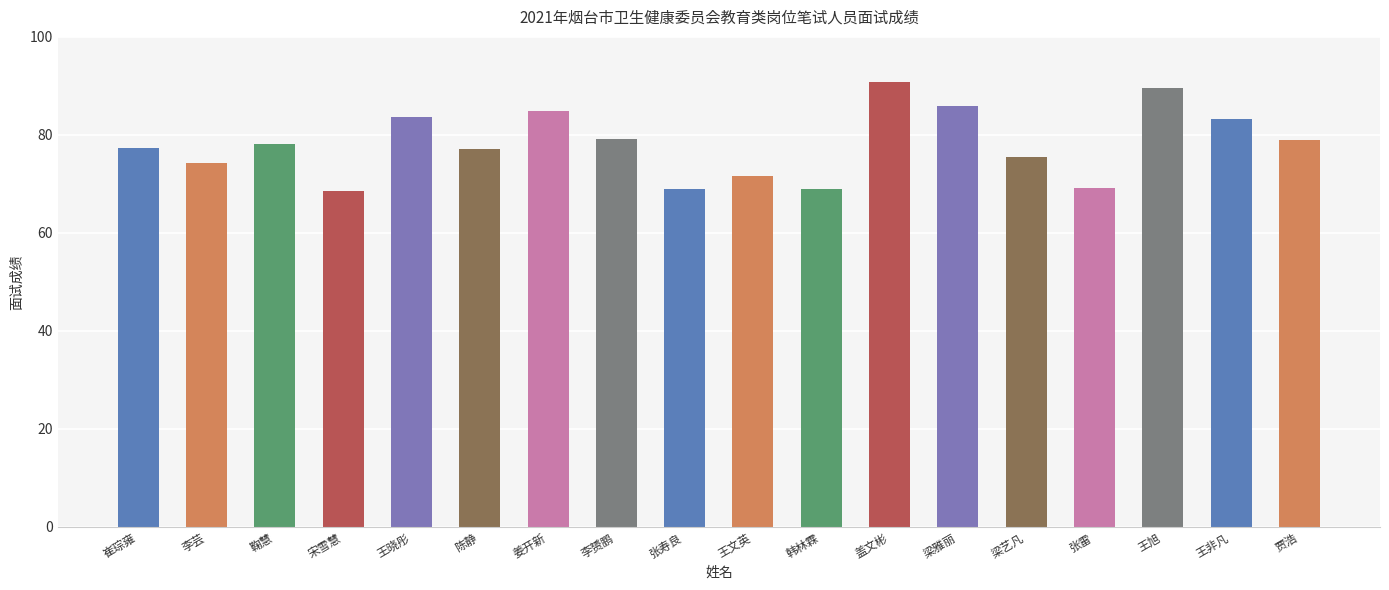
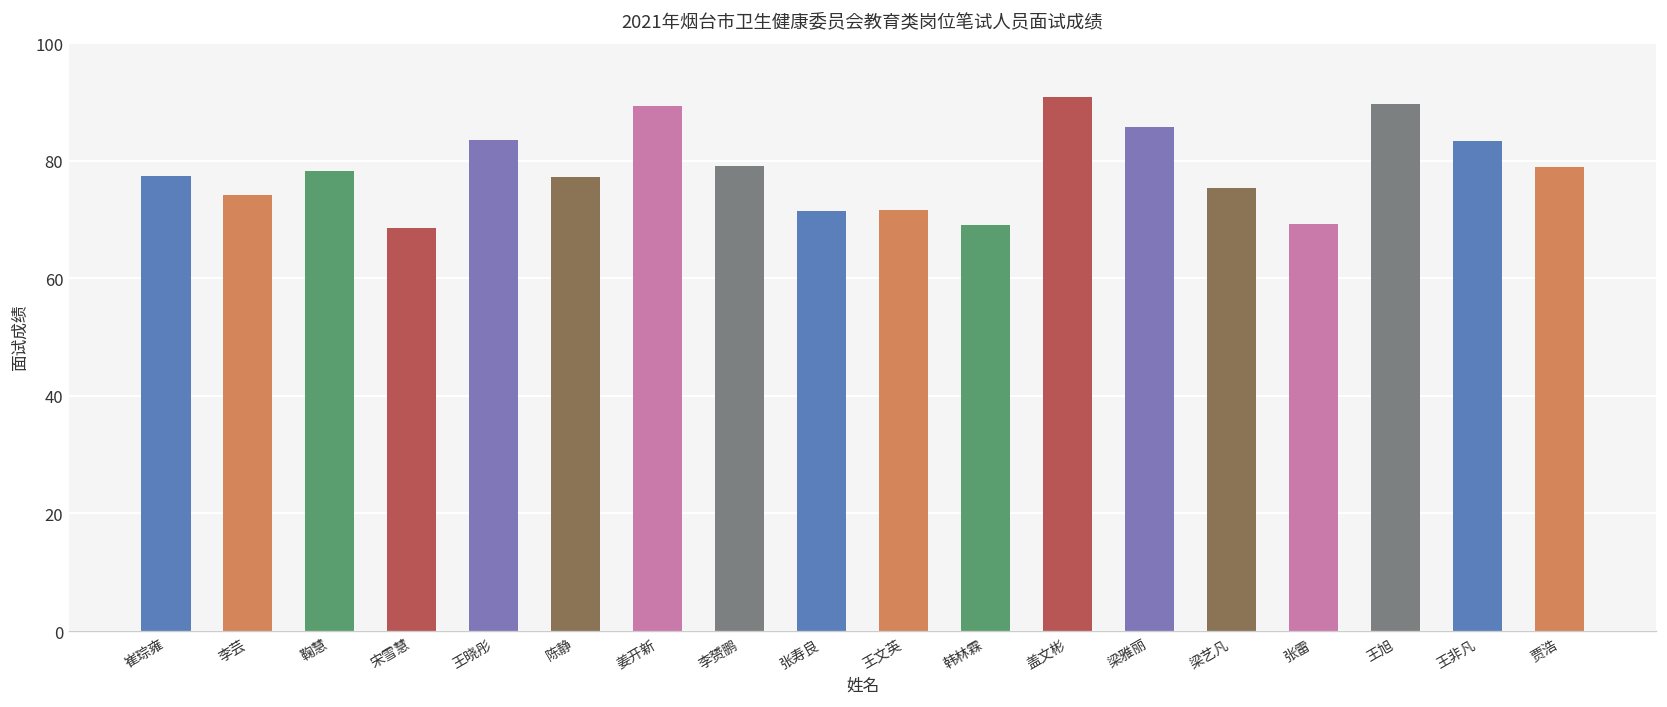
姜开新: 85 -> 89
张寿良: 69 -> 72
